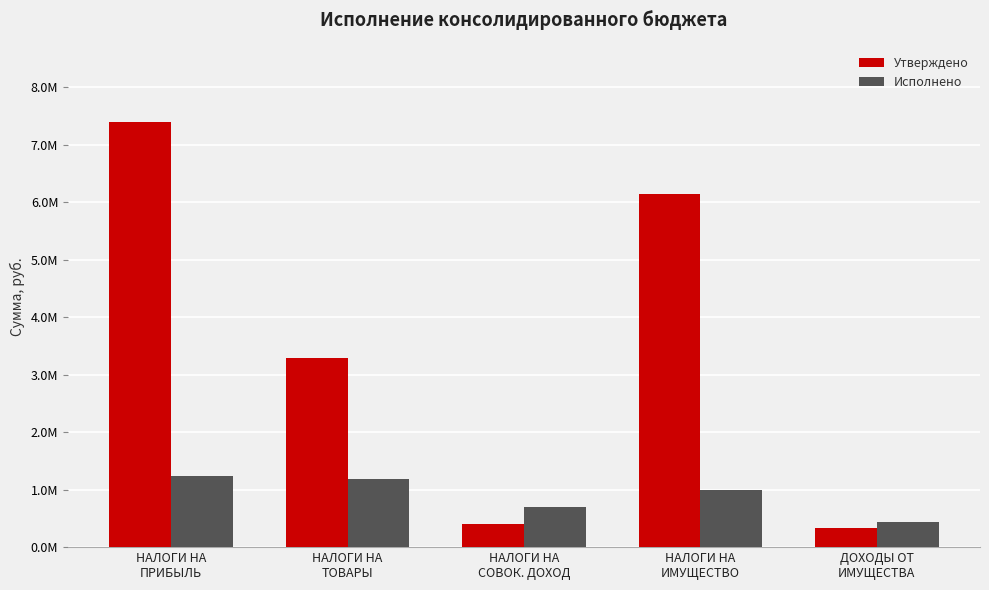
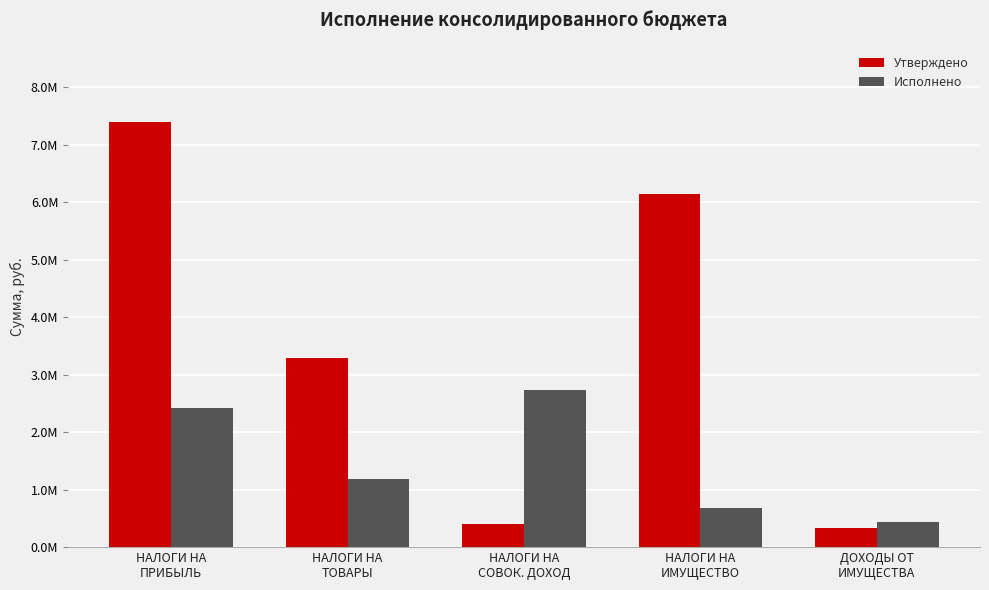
Исполнено, НАЛОГИ НА ПРИБЫЛЬ: 1200000 -> 2400000
Исполнено, НАЛОГИ НА СОВОК. ДОХОД: 700000 -> 2700000
Исполнено, НАЛОГИ НА ИМУЩЕСТВО: 1000000 -> 700000
